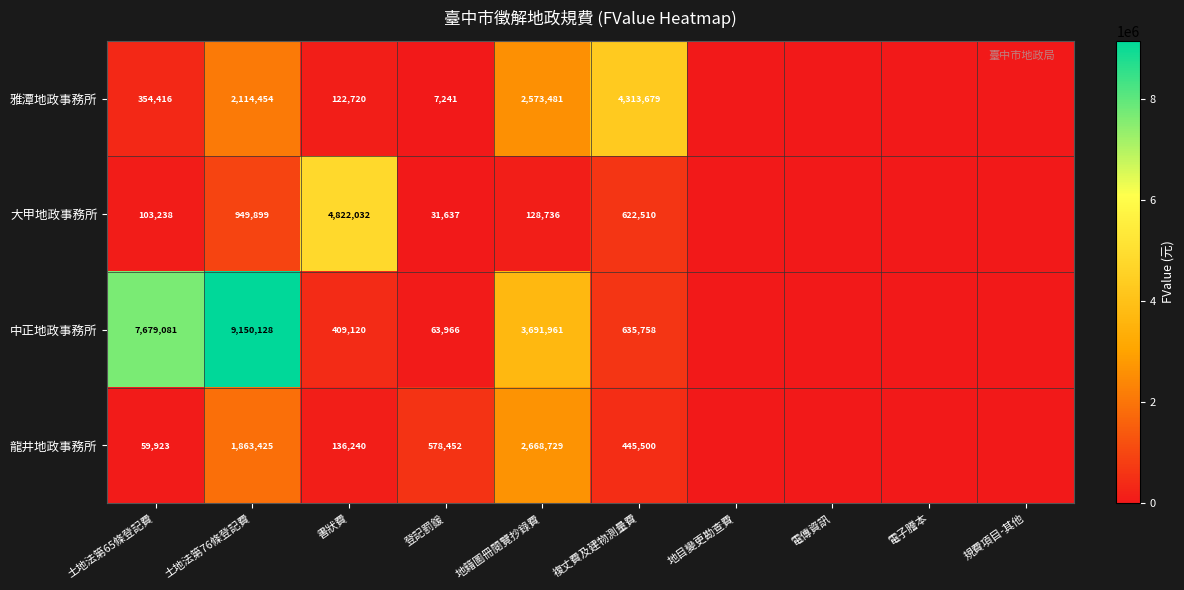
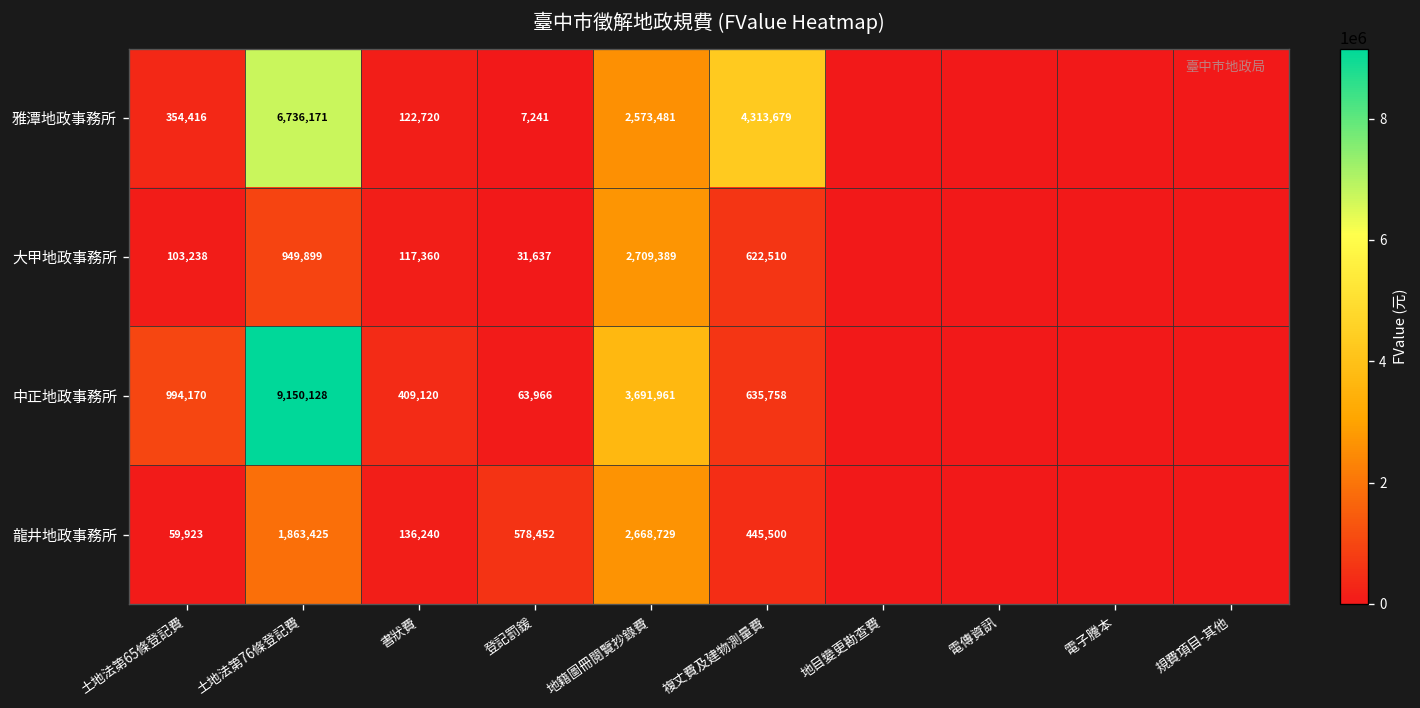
雅潭地政事務所, 土地法第76條登記費: 2,114,454 -> 6,736,171
大甲地政事務所, 書狀費: 4,822,032 -> 117,360
大甲地政事務所, 地籍圖冊閱覽抄錄費: 128,736 -> 2,709,389
中正地政事務所, 土地法第65條登記費: 7,679,081 -> 994,170
